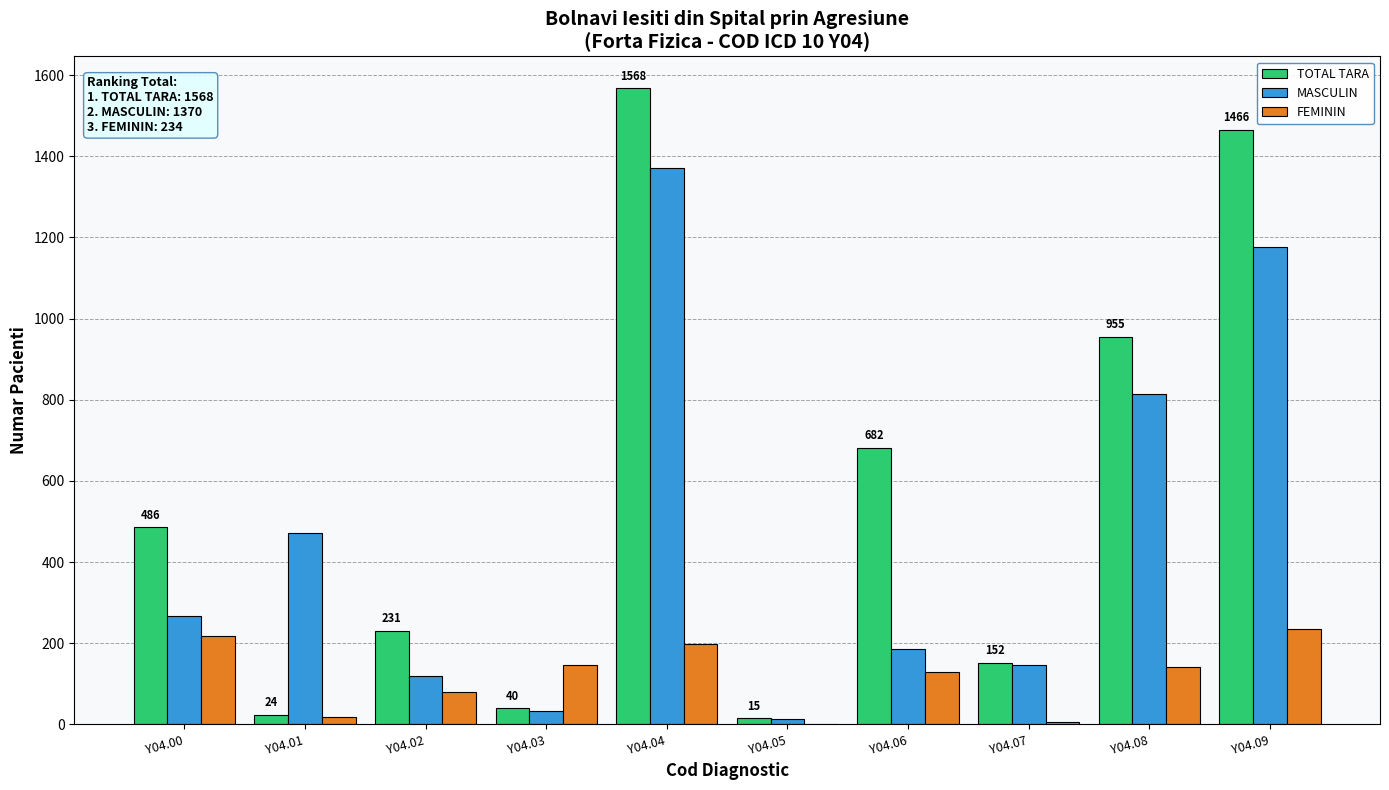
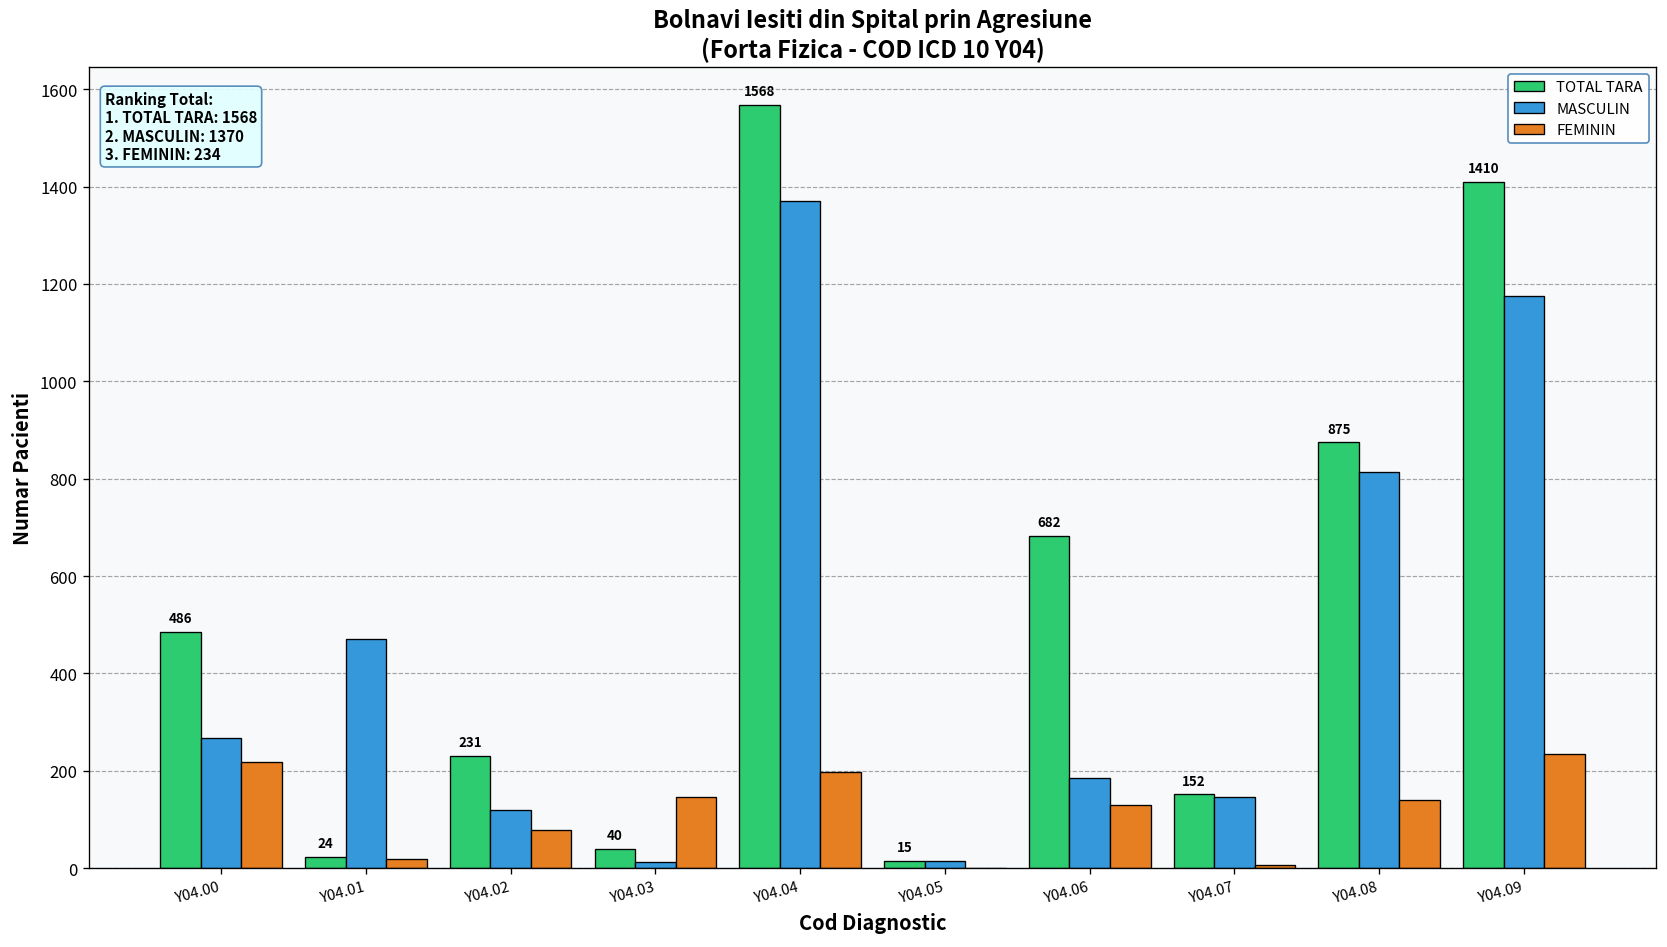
MASCULIN, Y04.03: 30 -> 10
TOTAL TARA, Y04.08: 955 -> 875
TOTAL TARA, Y04.09: 1466 -> 1410
